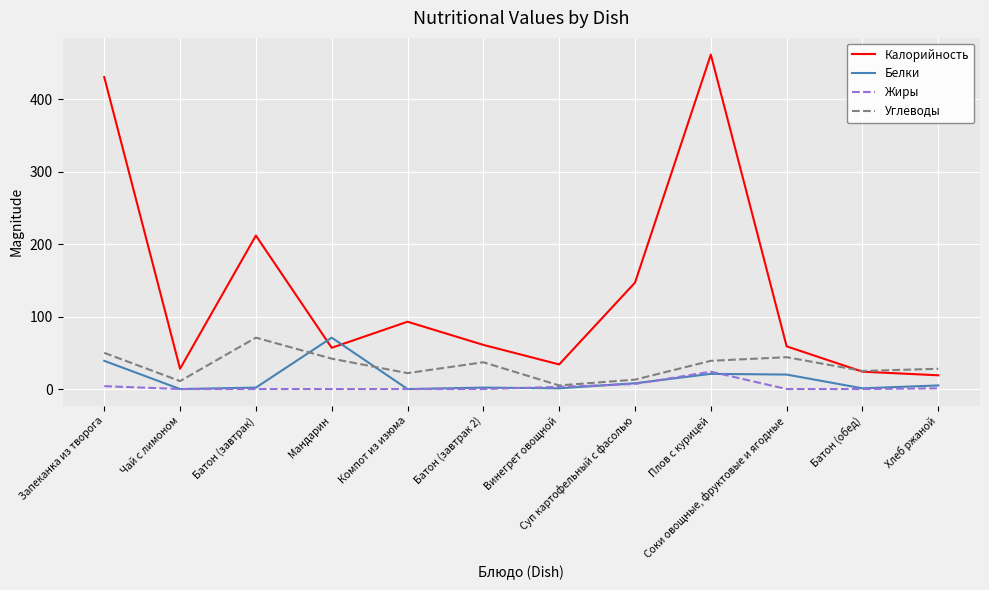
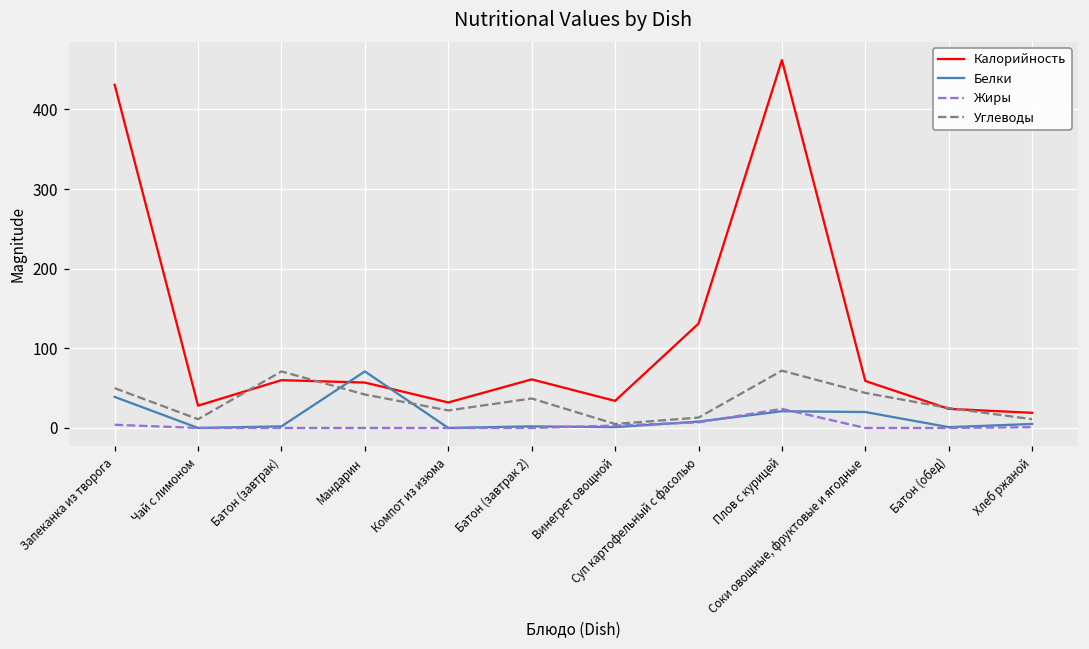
Калорийность, Батон (завтрак): 210 -> 60
Калорийность, Компот из изюма: 90 -> 30
Калорийность, Суп картофельный с фасолью: 150 -> 130
Углеводы, Плов с курицей: 40 -> 70
Углеводы, Хлеб ржаной: 30 -> 10
